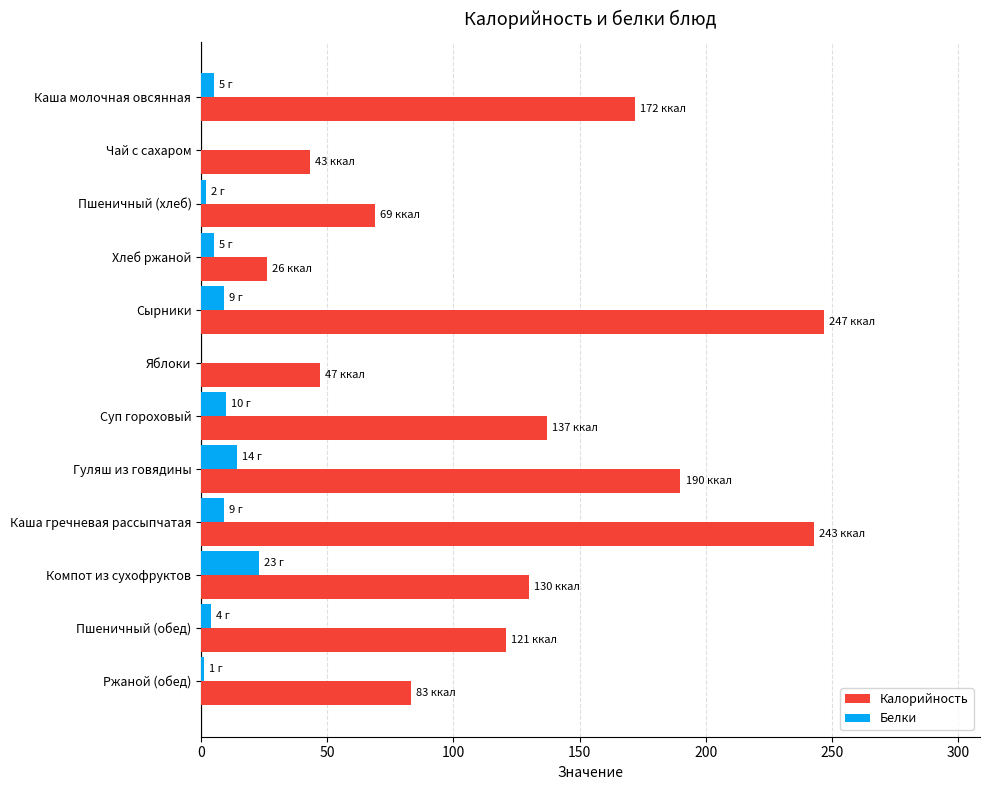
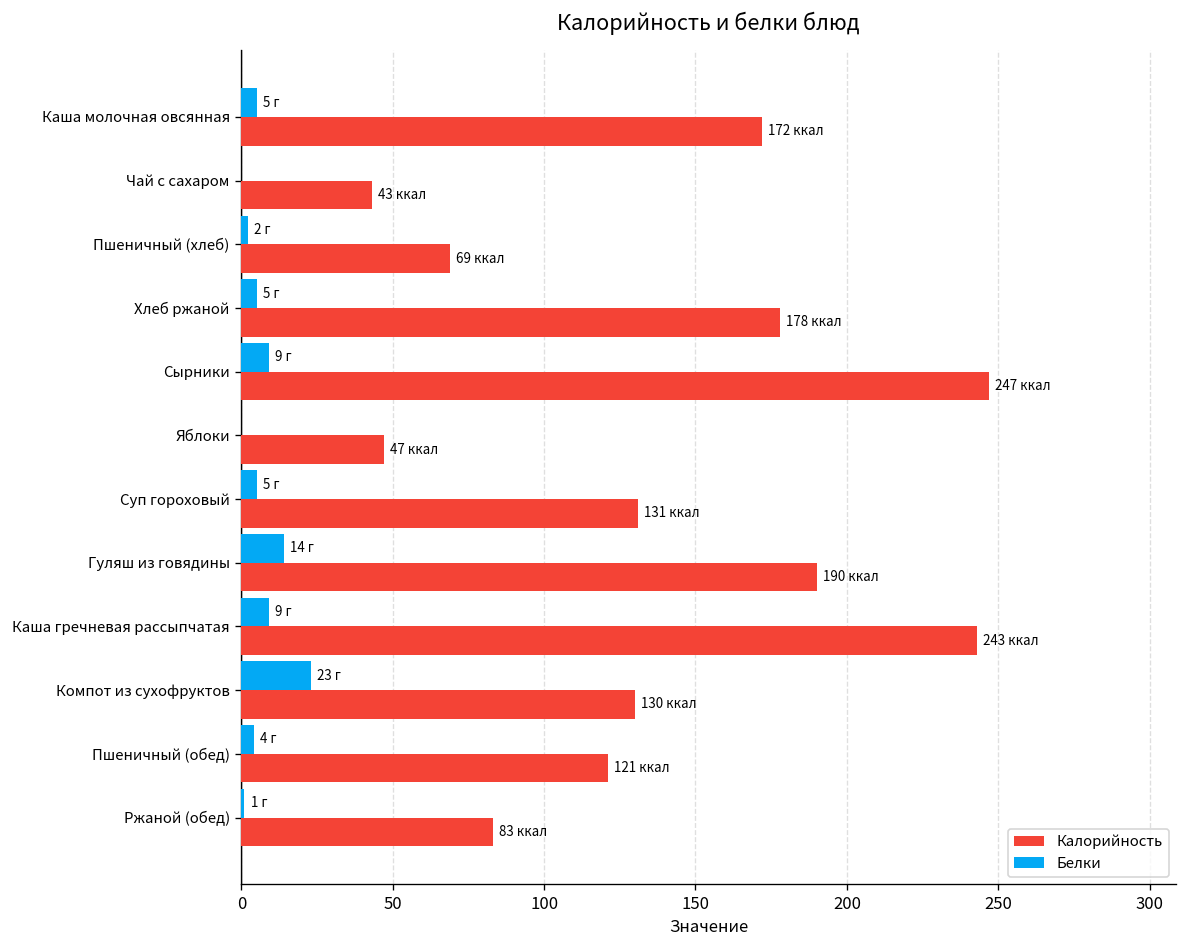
Калорийность, Хлеб ржаной: 26 -> 178
Белки, Суп гороховый: 10 -> 5
Калорийность, Суп гороховый: 137 -> 131
